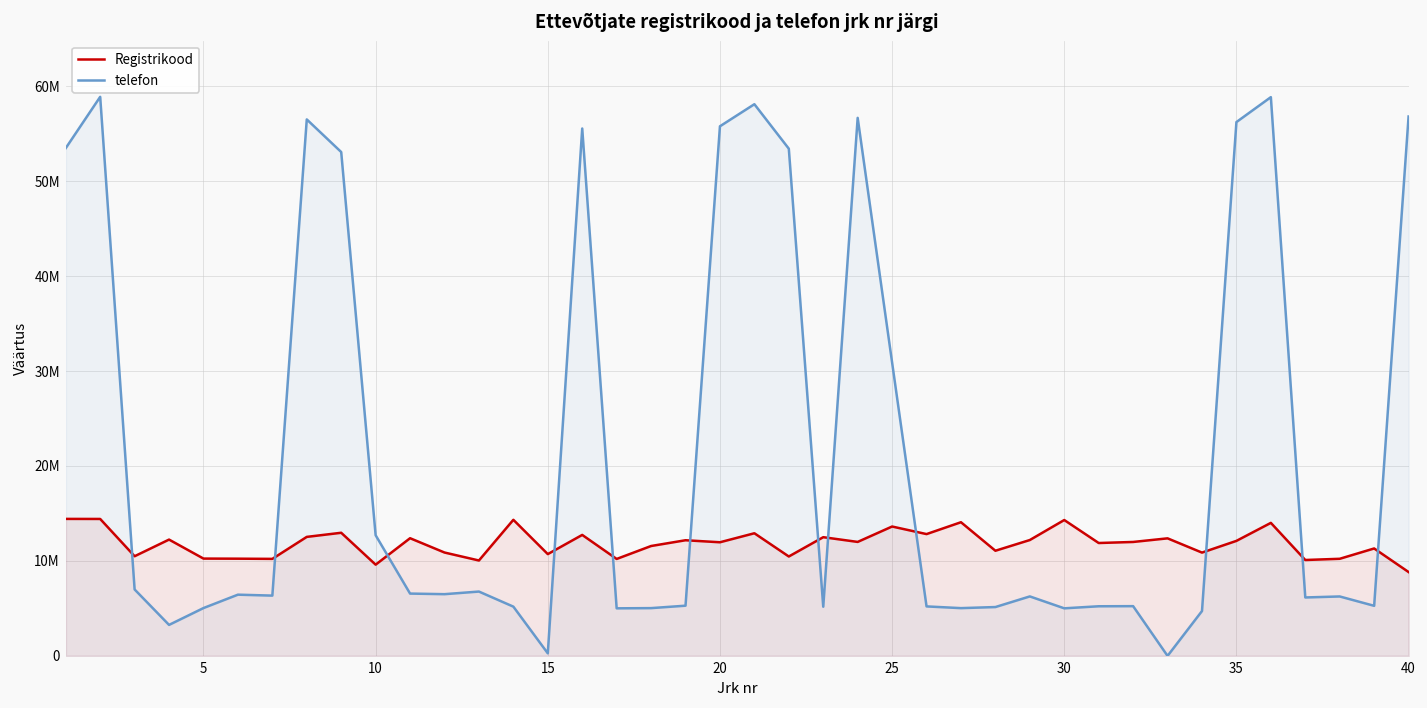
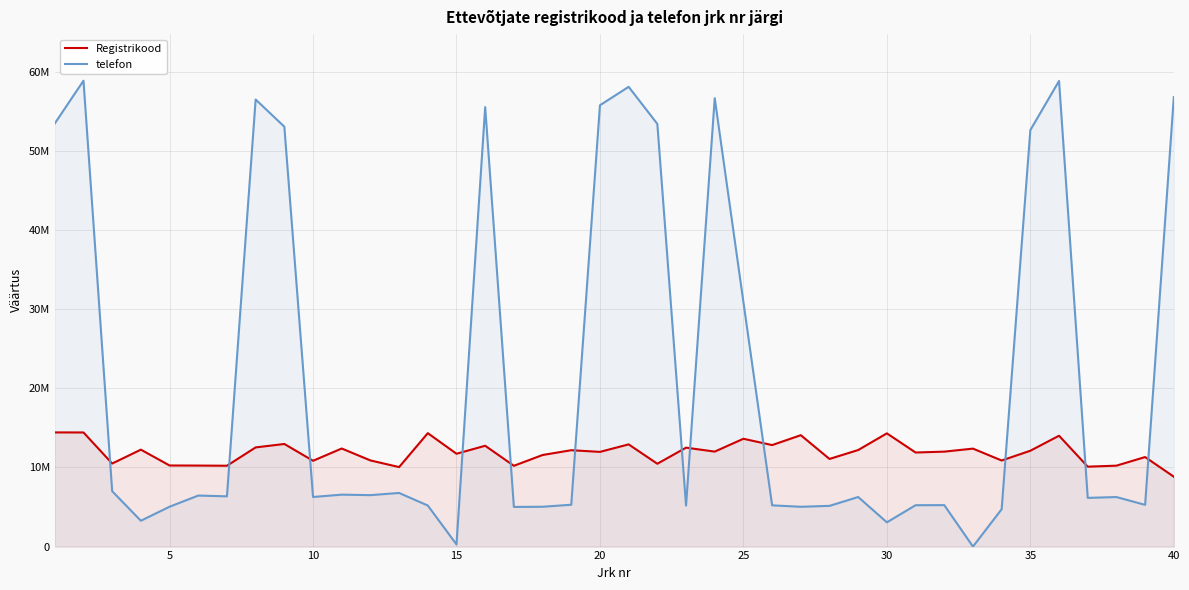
Registrikood, 10: 10000000 -> 11000000
telefon, 10: 13000000 -> 6000000
Registrikood, 15: 11000000 -> 12000000
telefon, 30: 5000000 -> 3000000
telefon, 35: 56000000 -> 53000000
